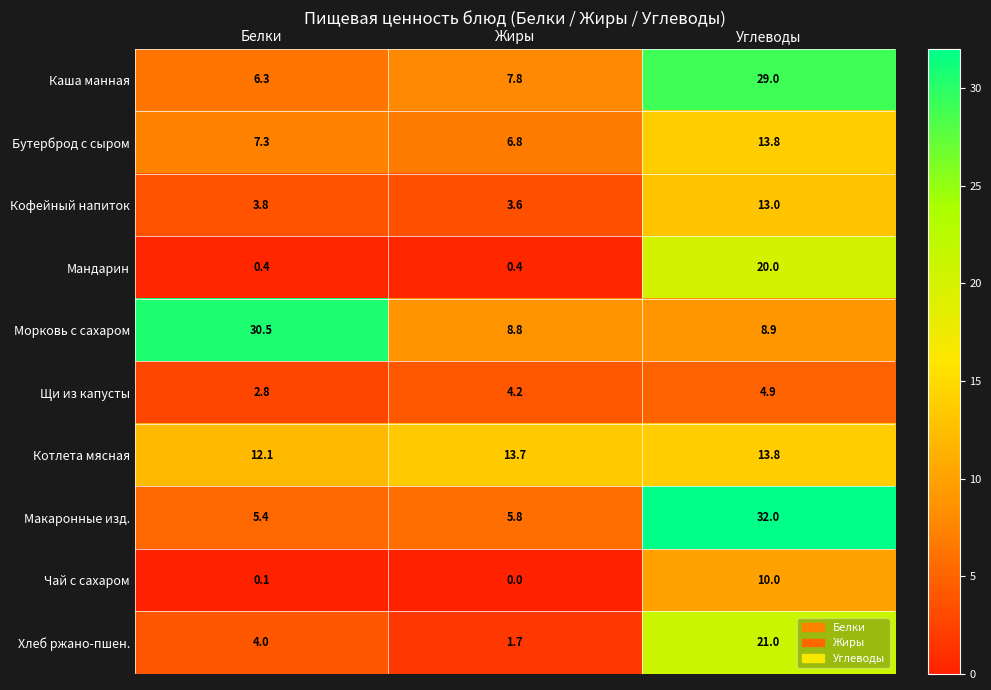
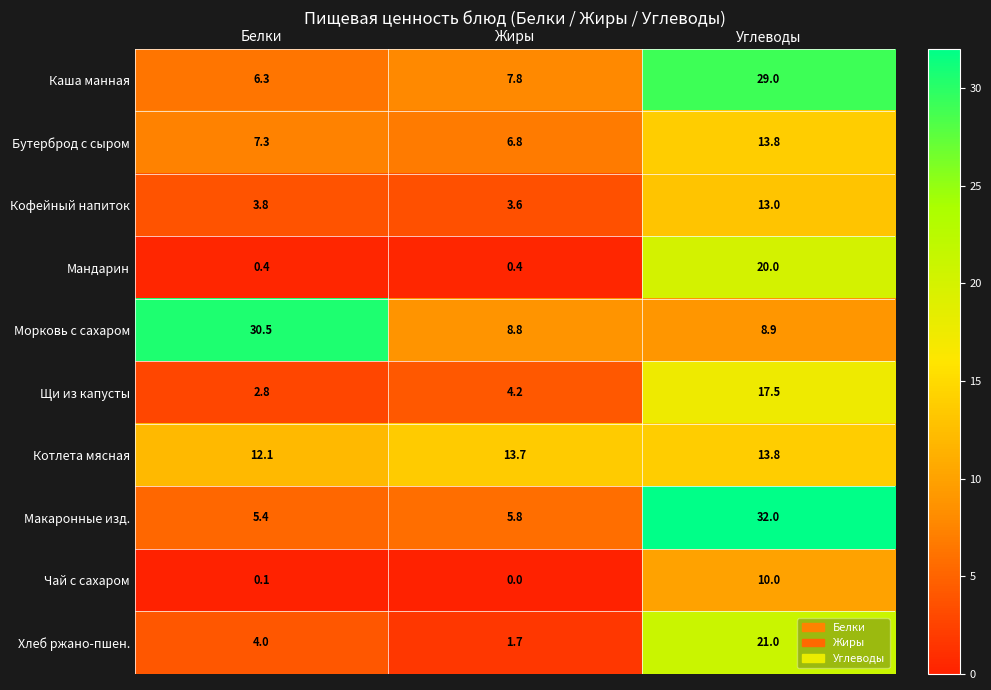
Щи из капусты, Углеводы: 4.9 -> 17.5
